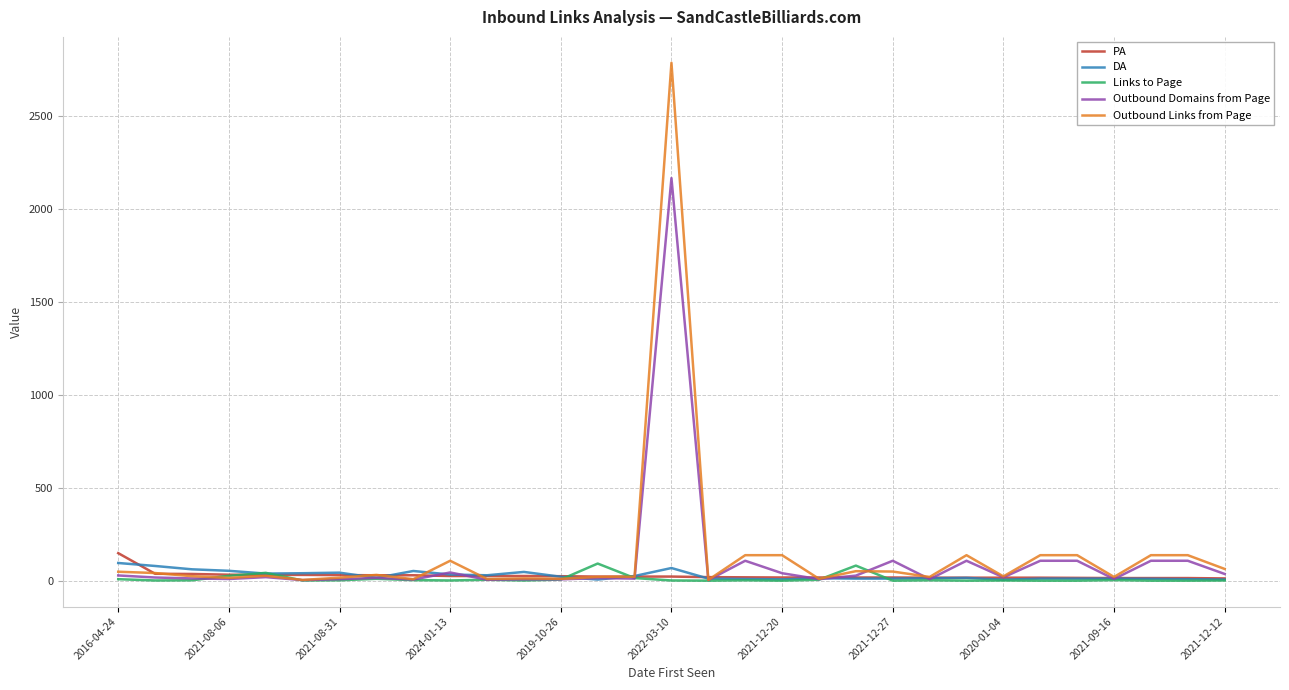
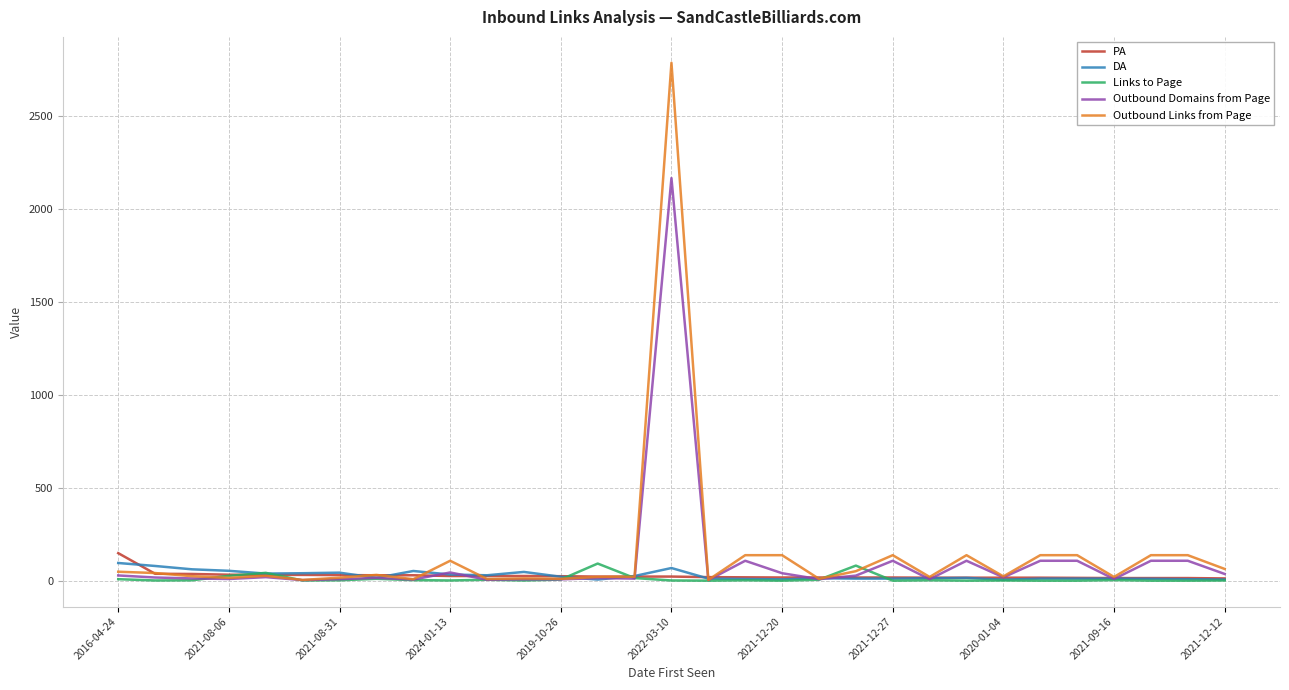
Outbound Links from Page, 2021-12-27: 50 -> 140
